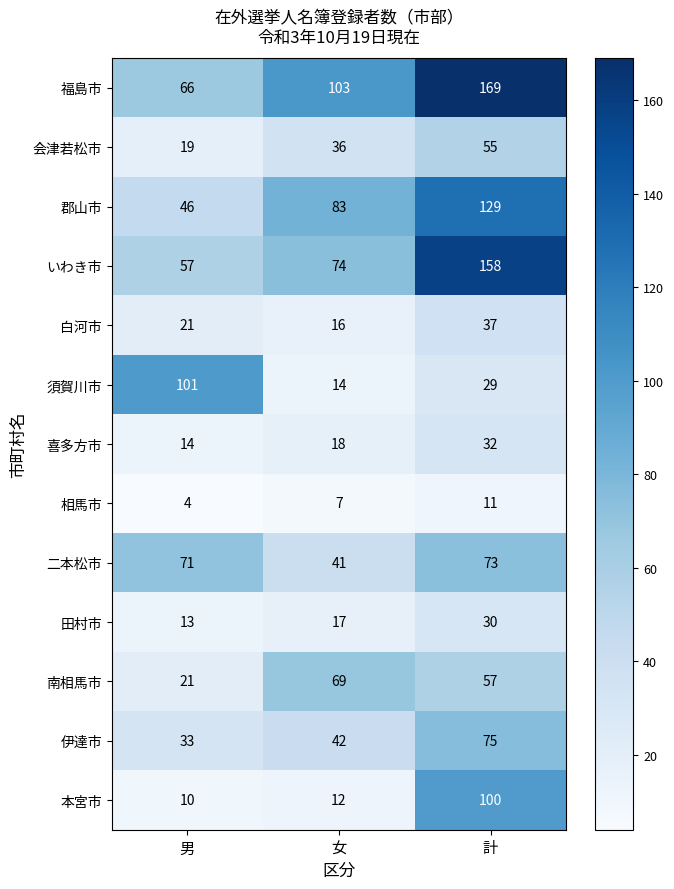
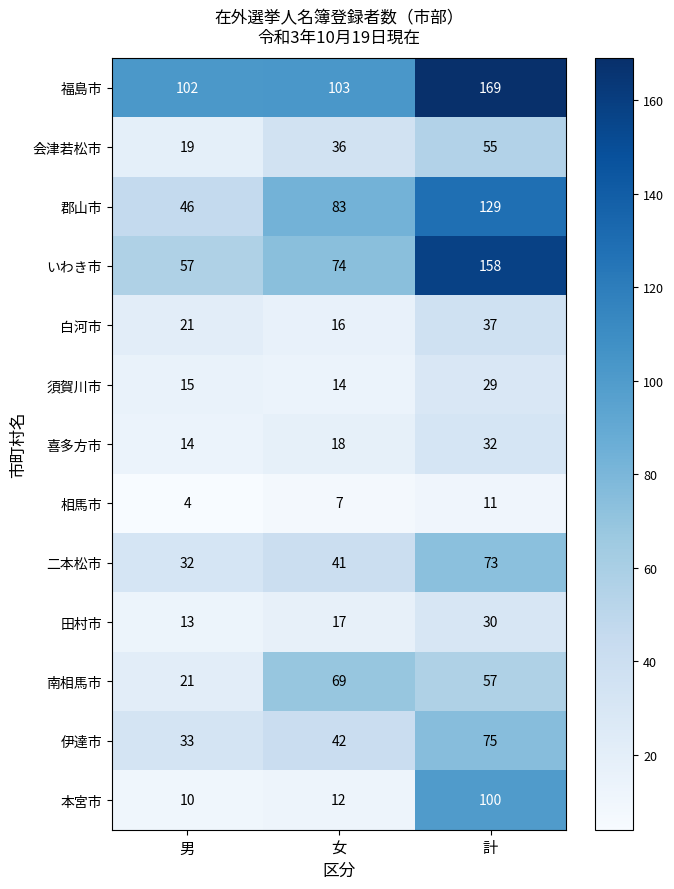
福島市, 男: 66 -> 102
須賀川市, 男: 101 -> 15
二本松市, 男: 71 -> 32
